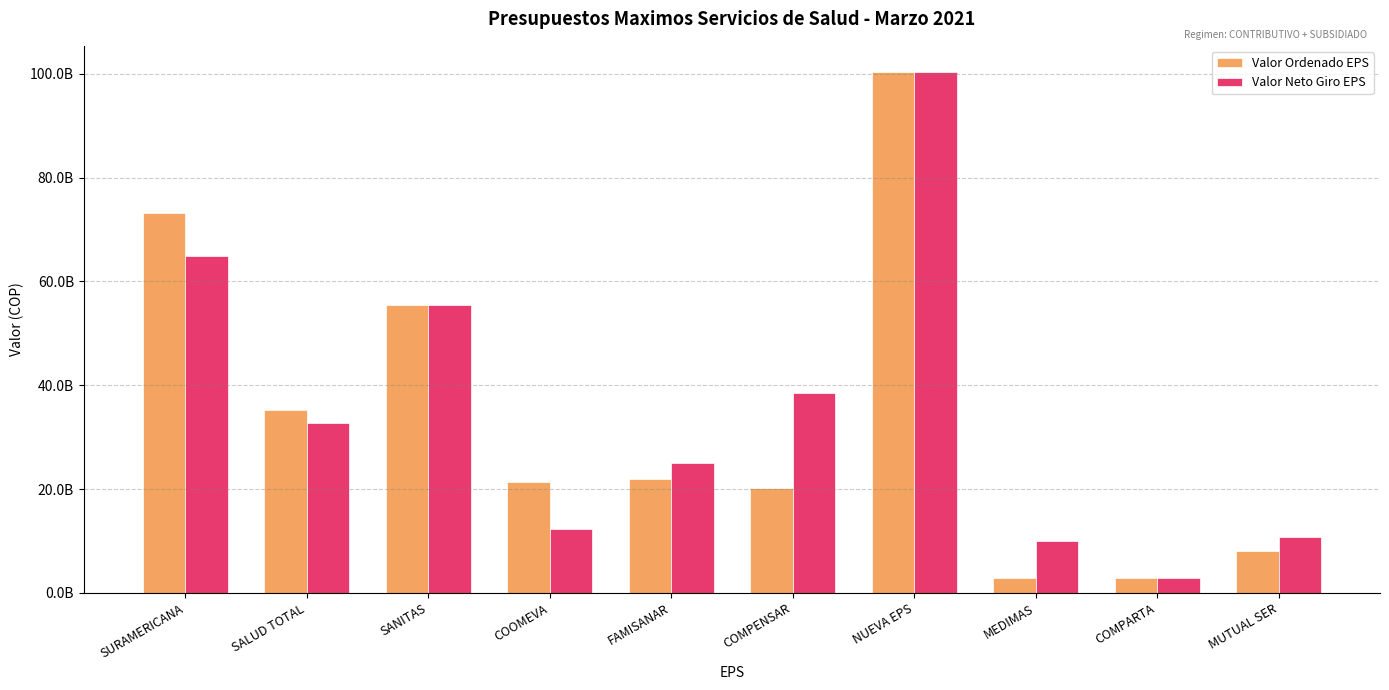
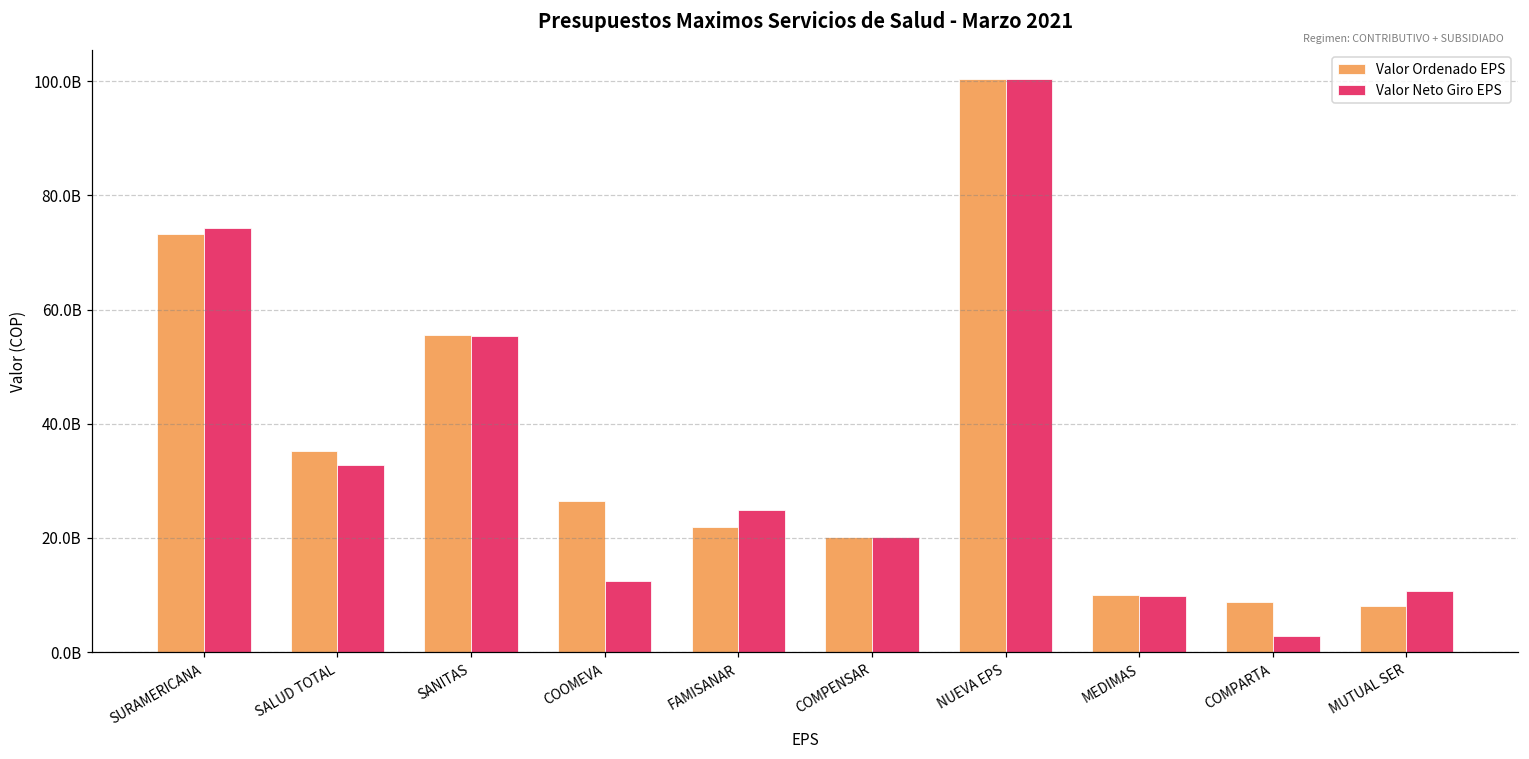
Valor Neto Giro EPS, SURAMERICANA: 65000000000 -> 74000000000
Valor Ordenado EPS, COOMEVA: 21000000000 -> 26000000000
Valor Neto Giro EPS, COMPENSAR: 39000000000 -> 20000000000
Valor Ordenado EPS, MEDIMAS: 3000000000 -> 10000000000
Valor Ordenado EPS, COMPARTA: 3000000000 -> 9000000000
